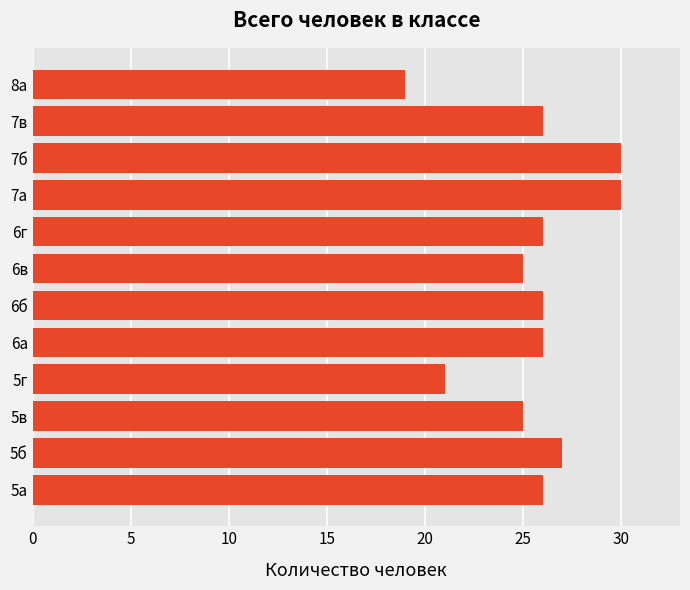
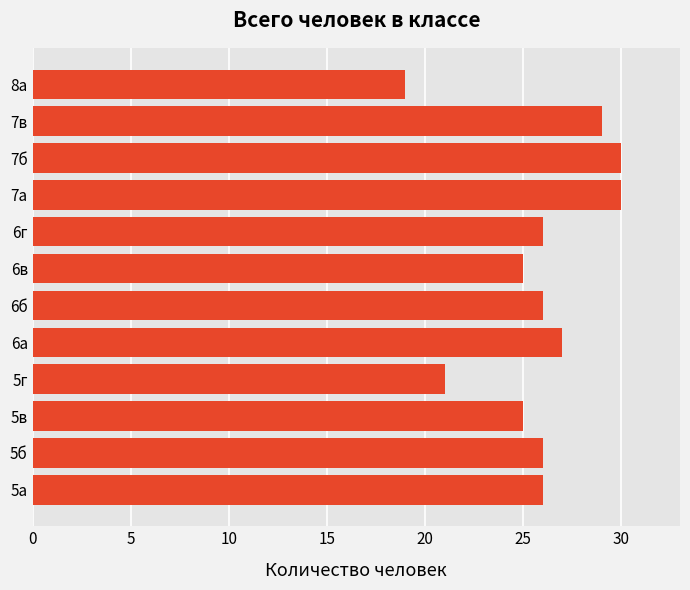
7в: 26 -> 29
6а: 26 -> 27
5б: 27 -> 26
